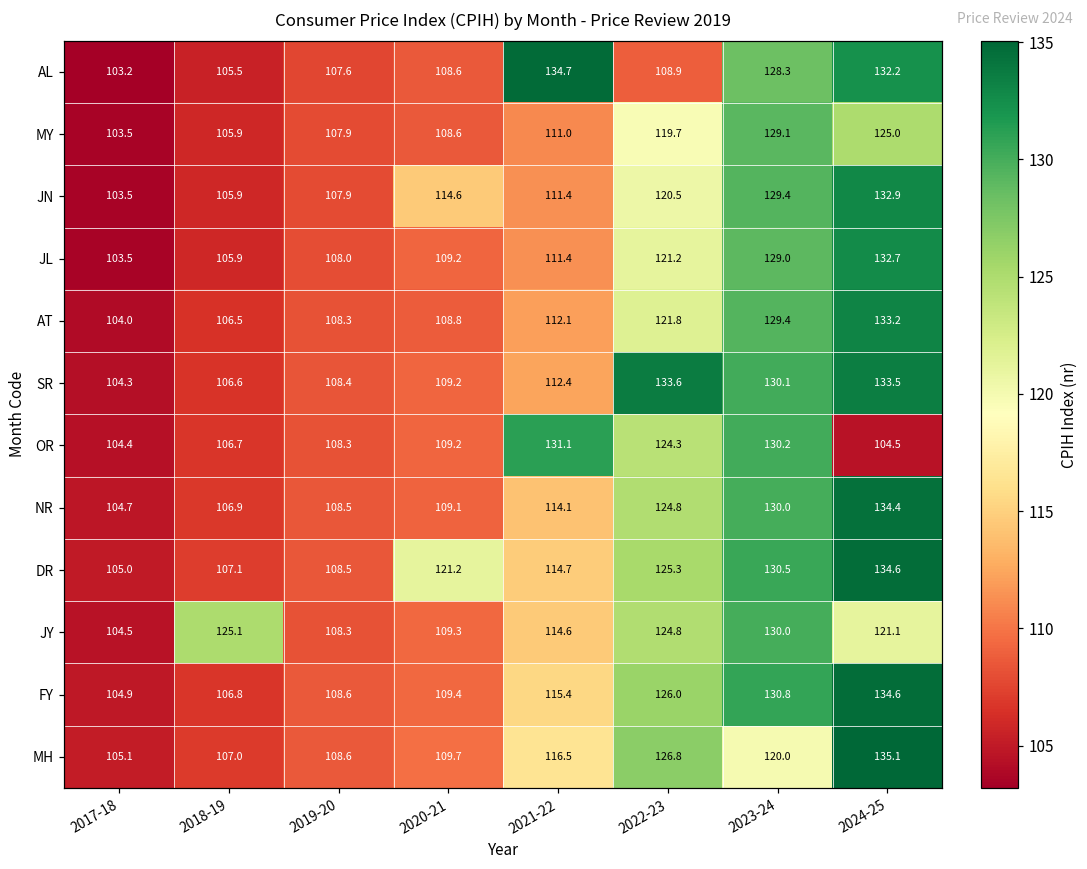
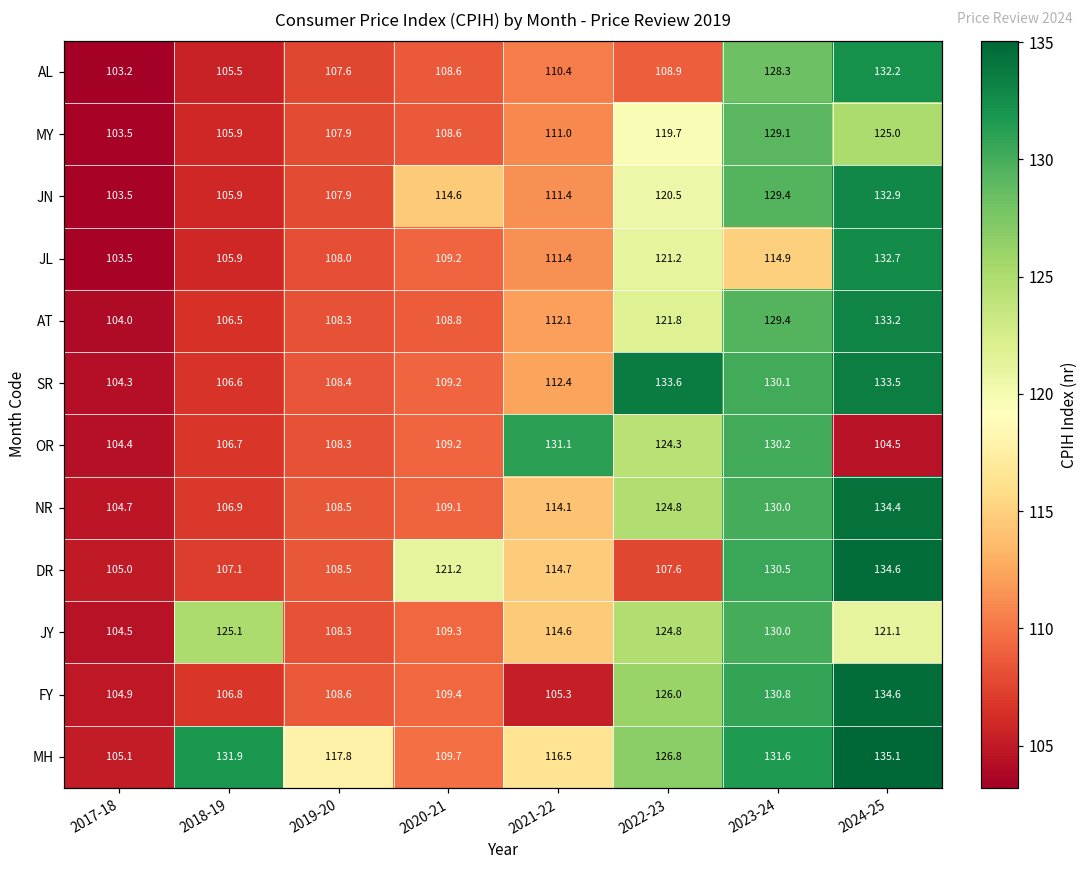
AL, 2021-22: 134.7 -> 110.4
JL, 2023-24: 129.0 -> 114.9
DR, 2022-23: 125.3 -> 107.6
FY, 2021-22: 115.4 -> 105.3
MH, 2018-19: 107.0 -> 131.9
MH, 2019-20: 108.6 -> 117.8
MH, 2023-24: 120.0 -> 131.6
